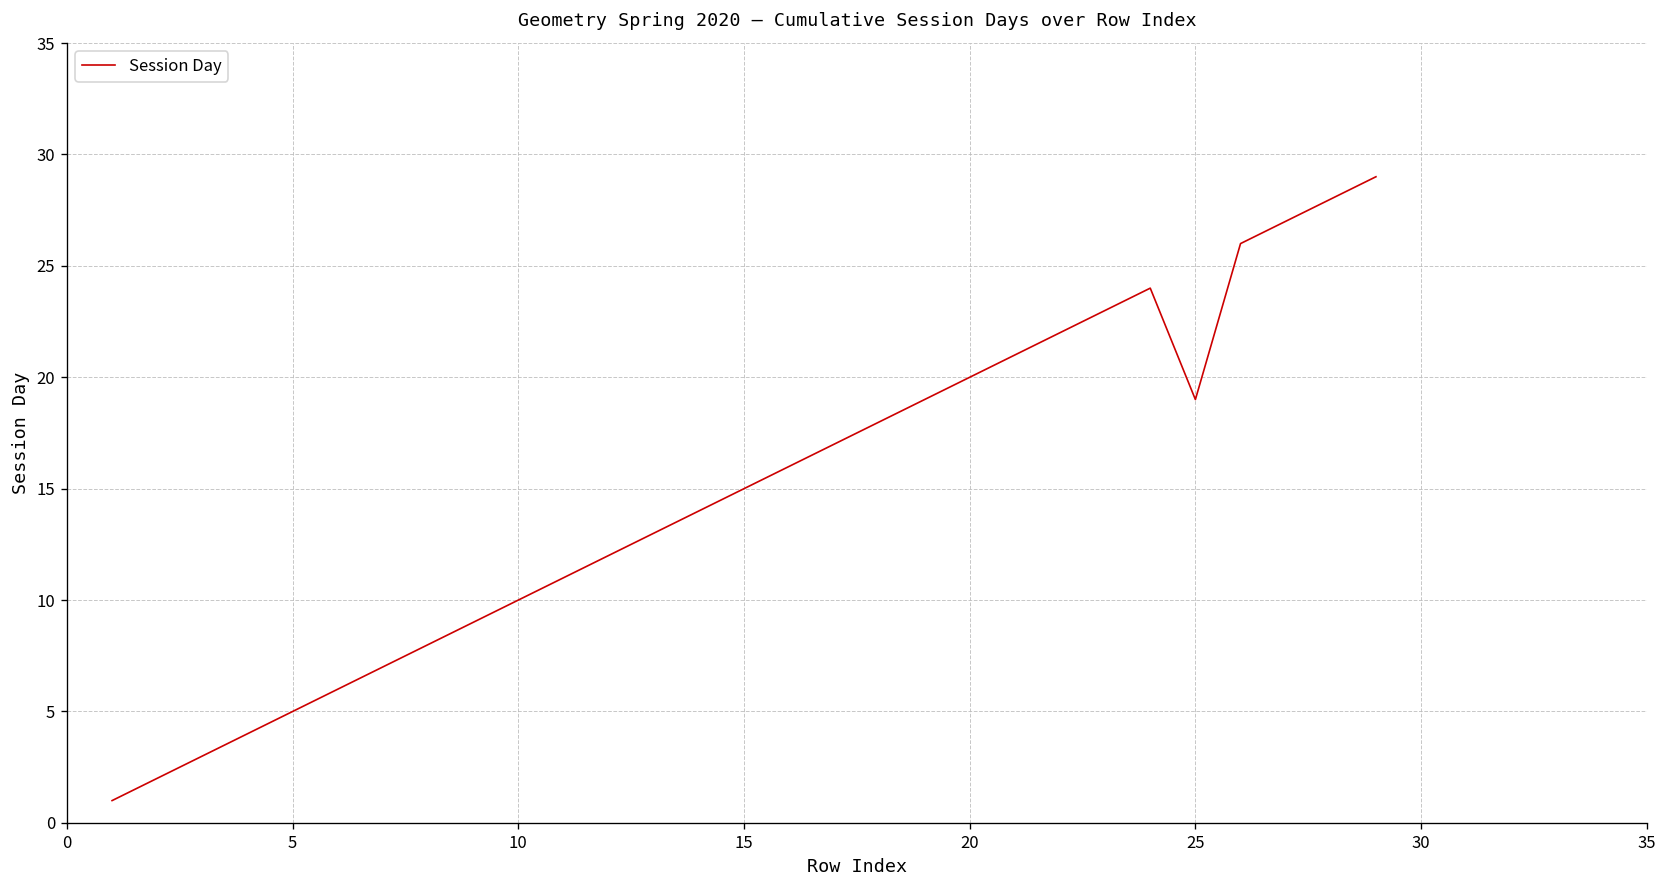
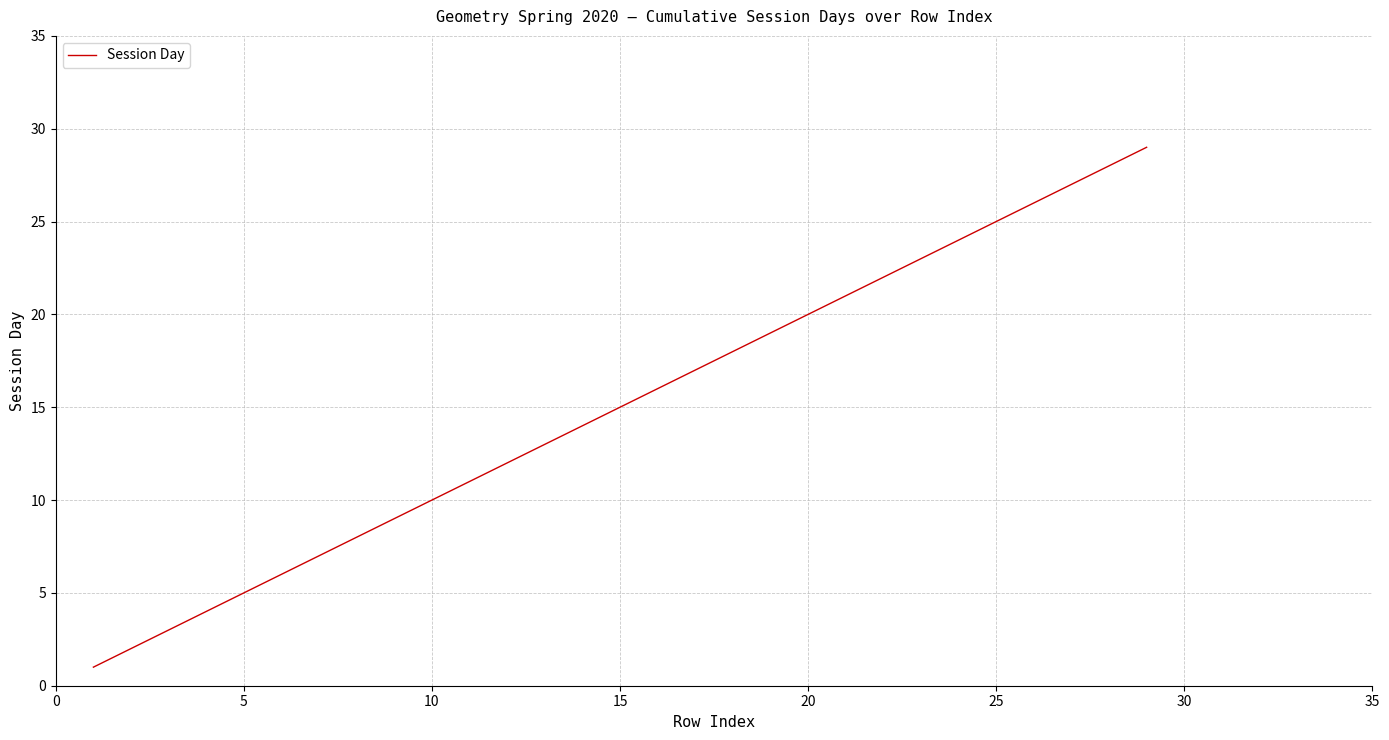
25: 19 -> 25
